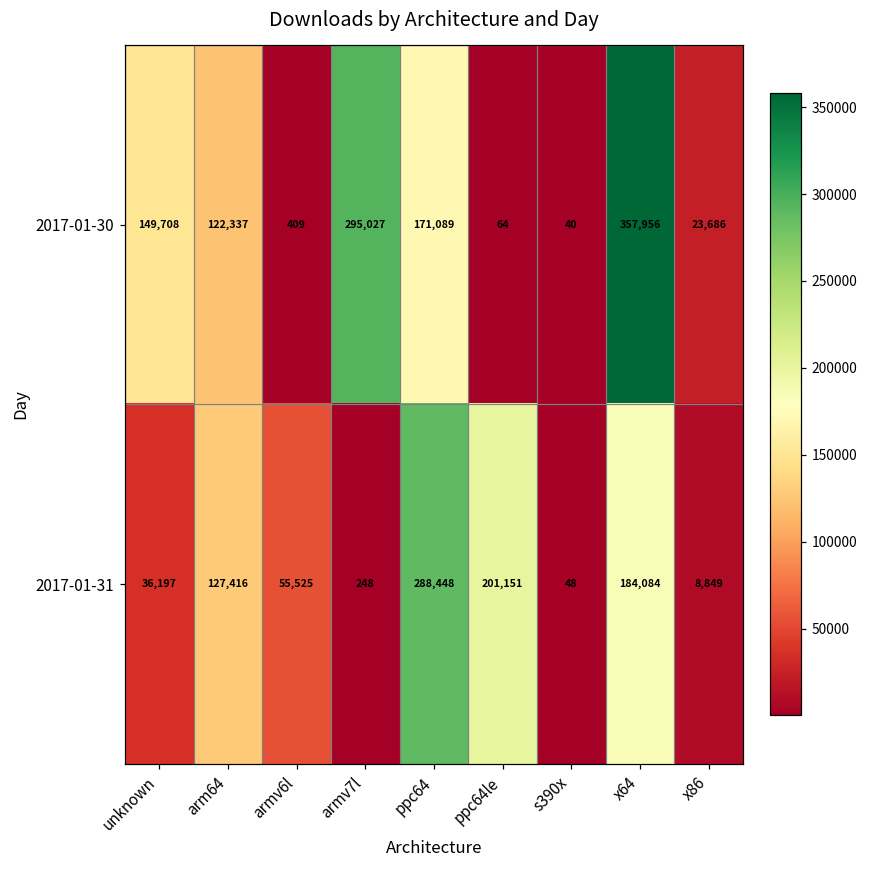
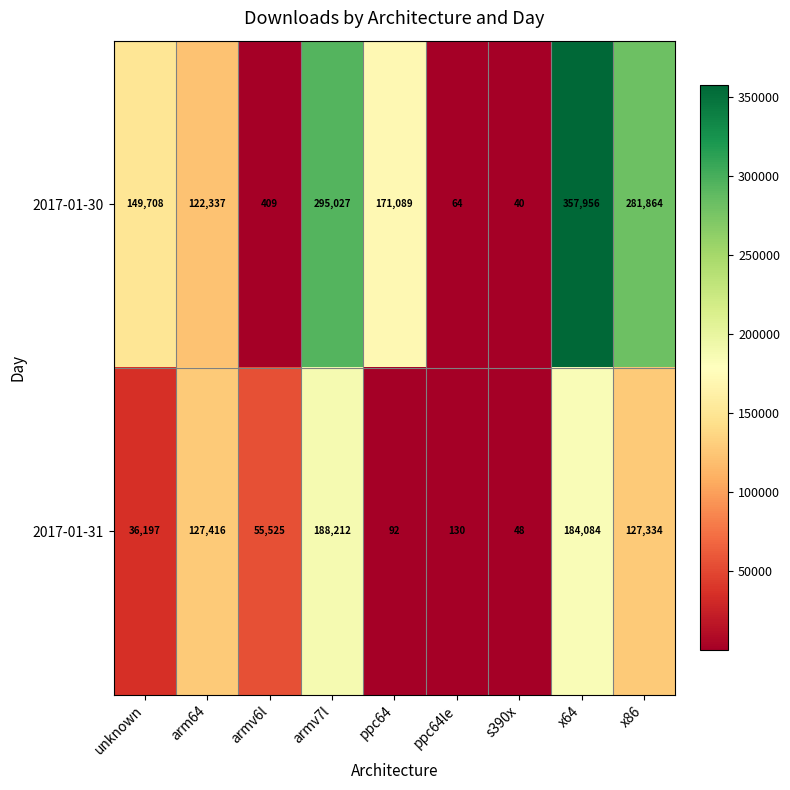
2017-01-30, x86: 23,686 -> 281,864
2017-01-31, armv7l: 248 -> 188,212
2017-01-31, ppc64: 288,448 -> 92
2017-01-31, ppc64le: 201,151 -> 130
2017-01-31, x86: 8,849 -> 127,334
